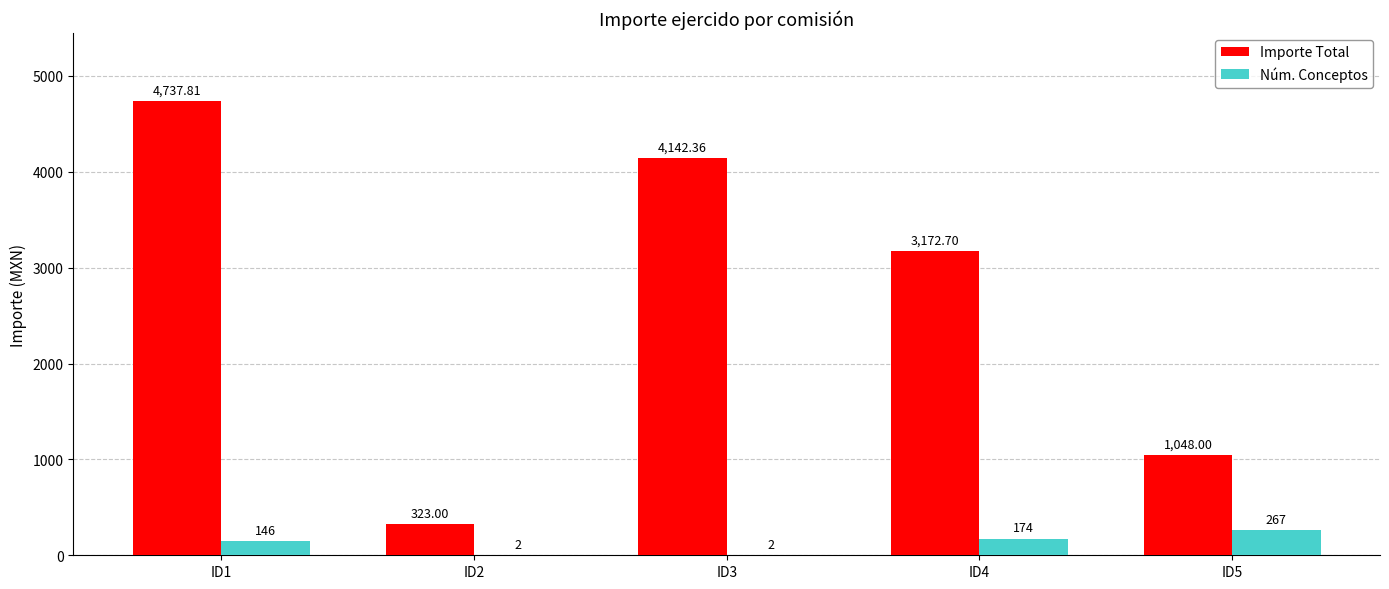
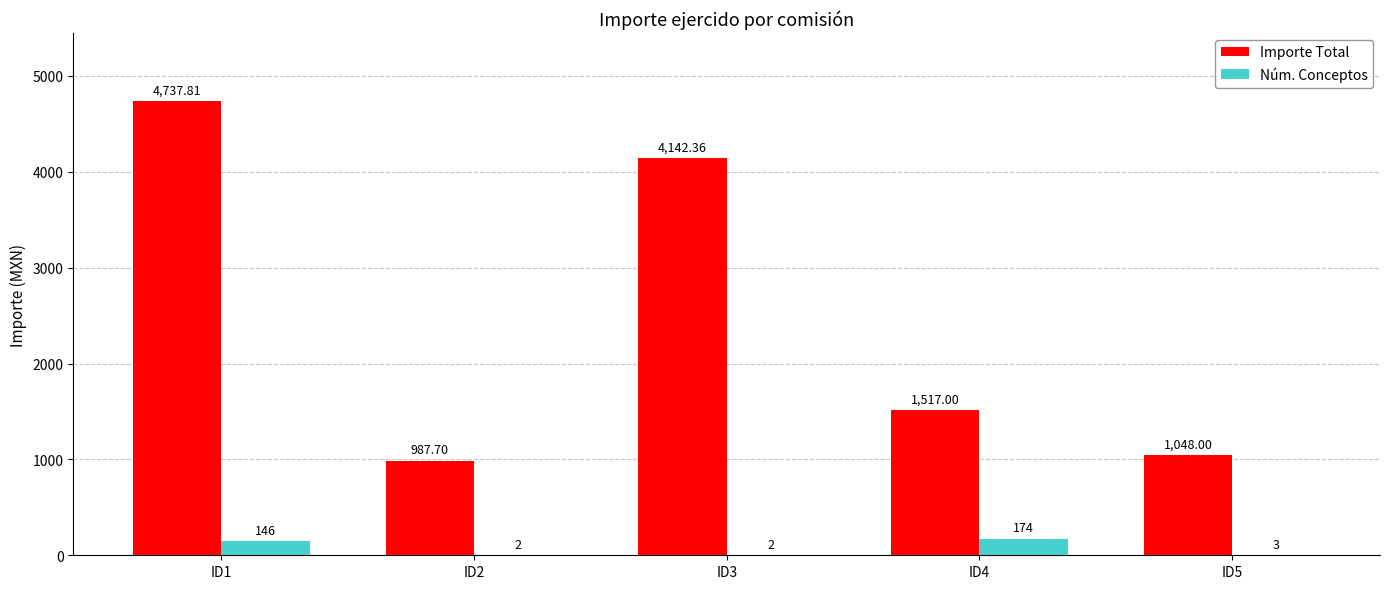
Importe Total, ID2: 323.00 -> 987.70
Importe Total, ID4: 3,172.70 -> 1,517.00
Núm. Conceptos, ID5: 267 -> 3
